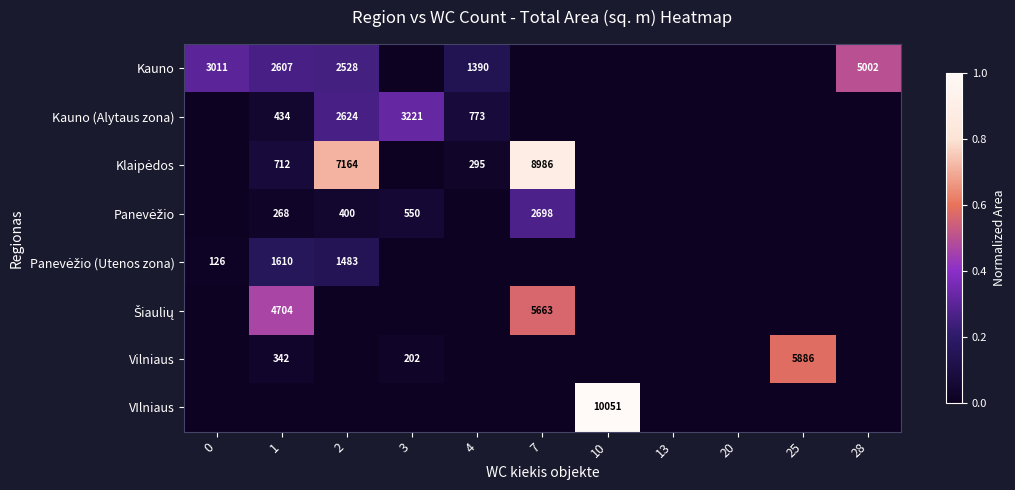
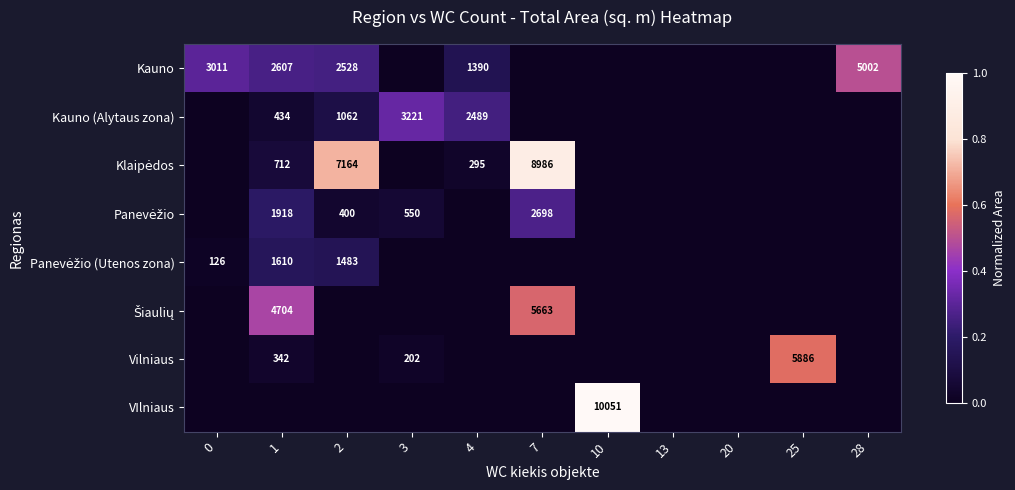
Kauno (Alytaus zona), 2: 2624 -> 1062
Kauno (Alytaus zona), 4: 773 -> 2489
Panevėžio, 1: 268 -> 1918
